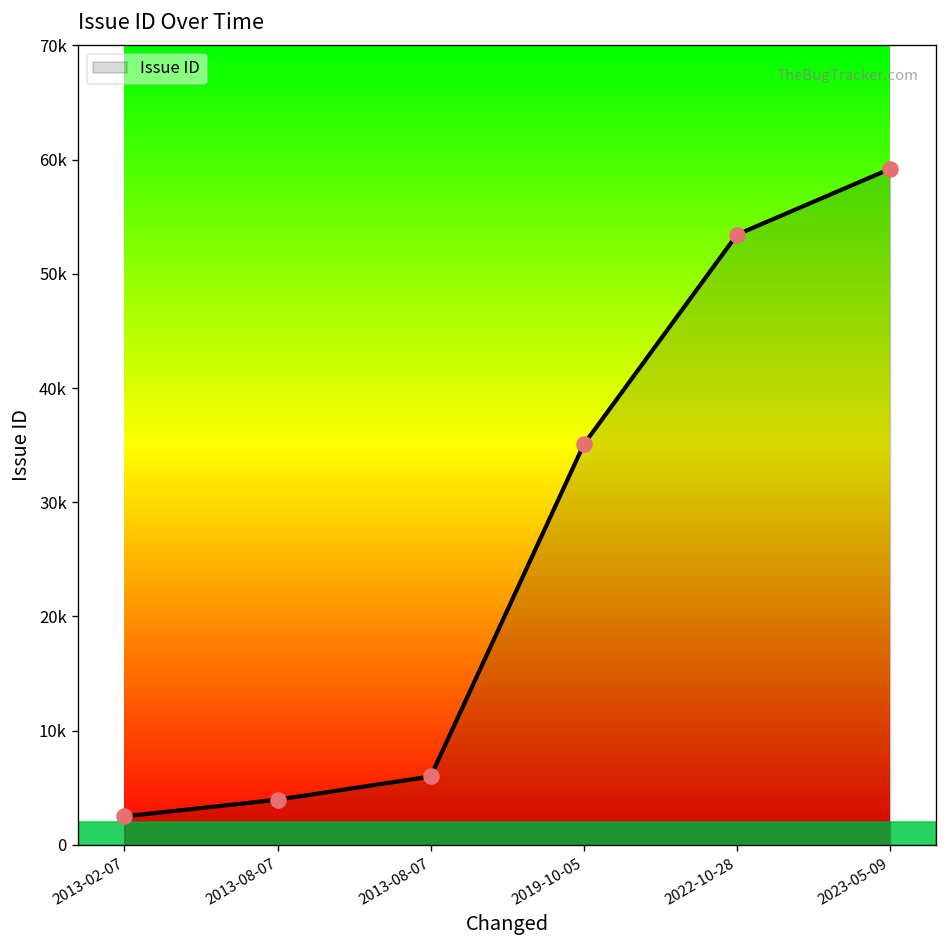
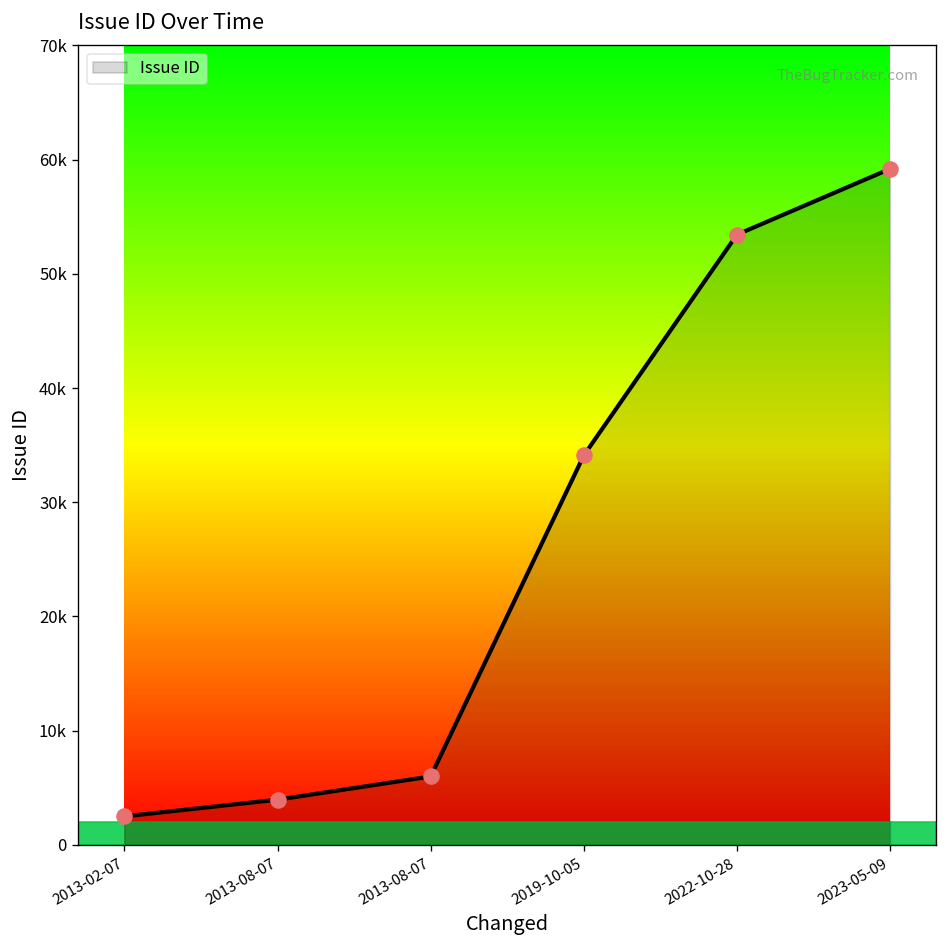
2019-10-05: 35000 -> 34000
